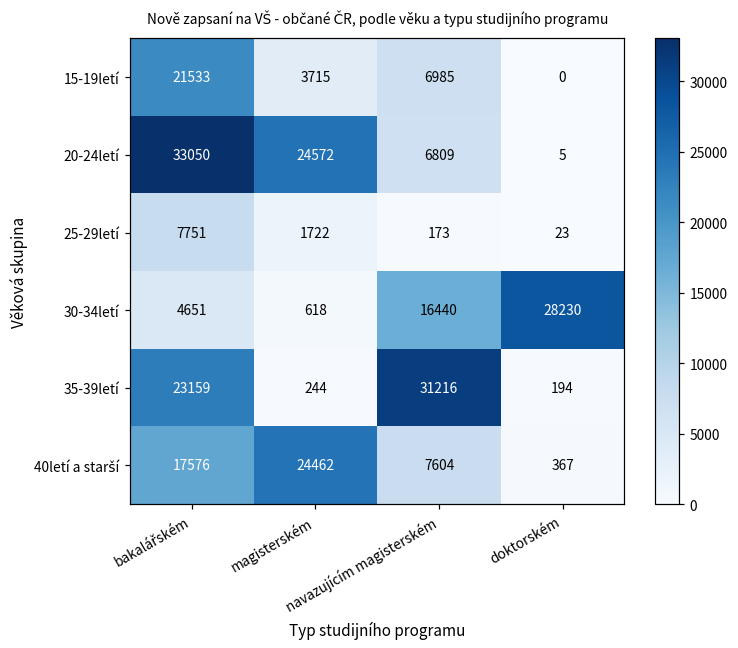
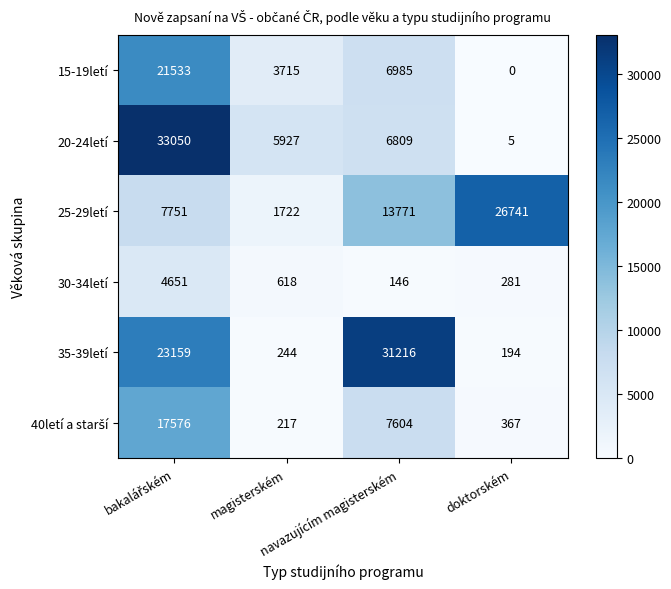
20-24letí, magisterském: 24572 -> 5927
25-29letí, navazujícím magisterském: 173 -> 13771
25-29letí, doktorském: 23 -> 26741
30-34letí, navazujícím magisterském: 16440 -> 146
30-34letí, doktorském: 28230 -> 281
40letí a starší, magisterském: 24462 -> 217
